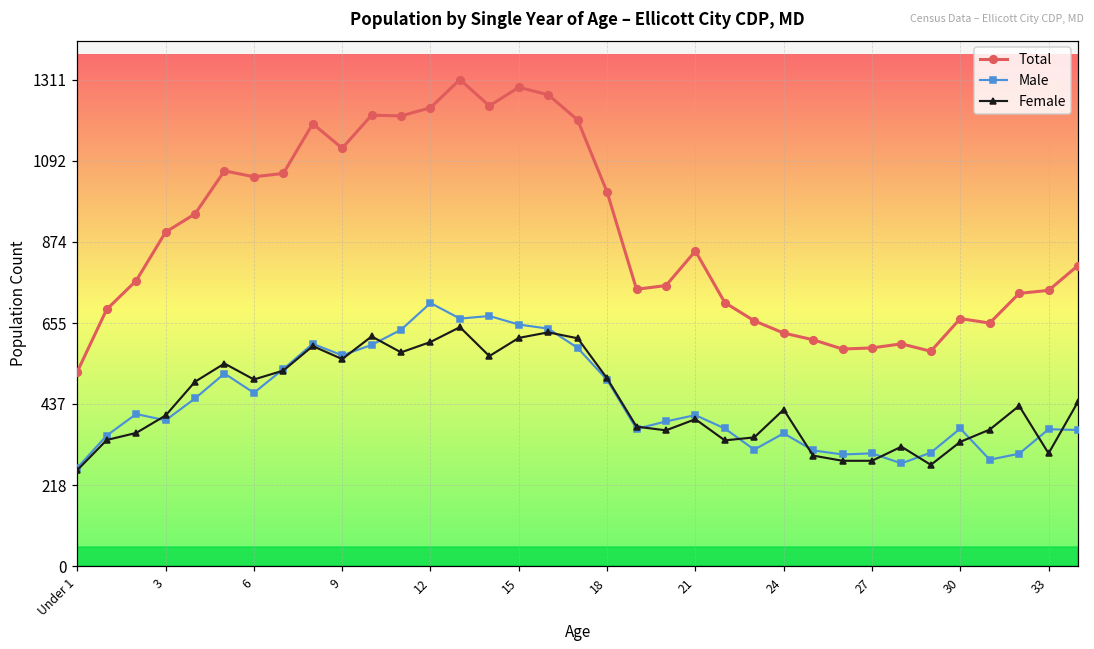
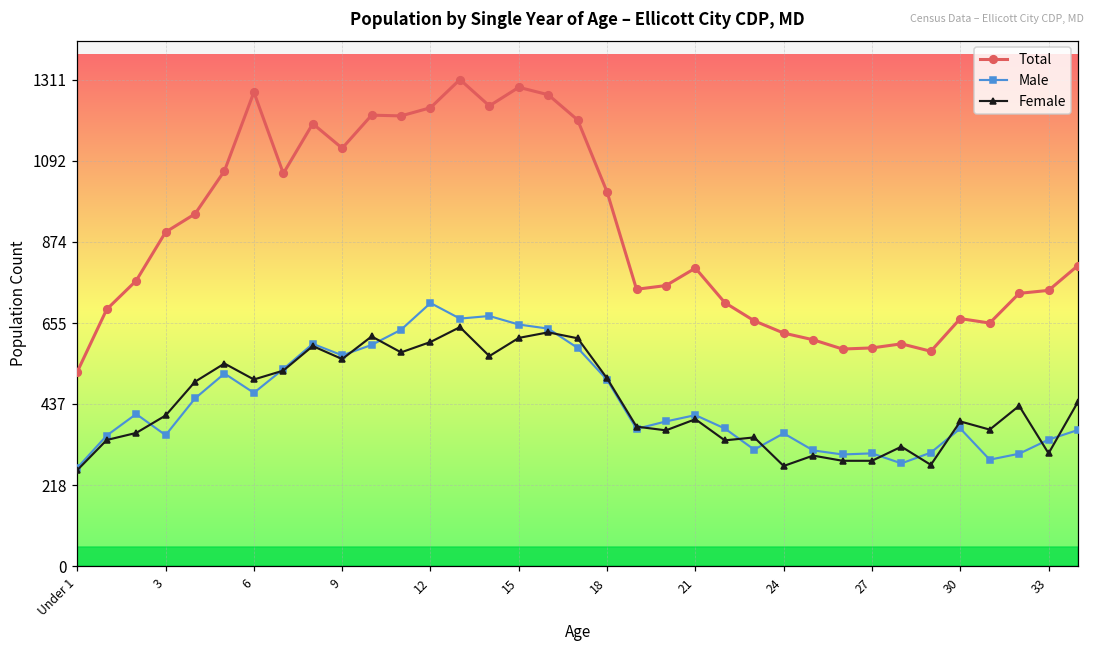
Male, 3: 390 -> 350
Total, 6: 1050 -> 1280
Total, 21: 850 -> 800
Female, 24: 420 -> 270
Female, 30: 340 -> 390
Male, 33: 370 -> 340
